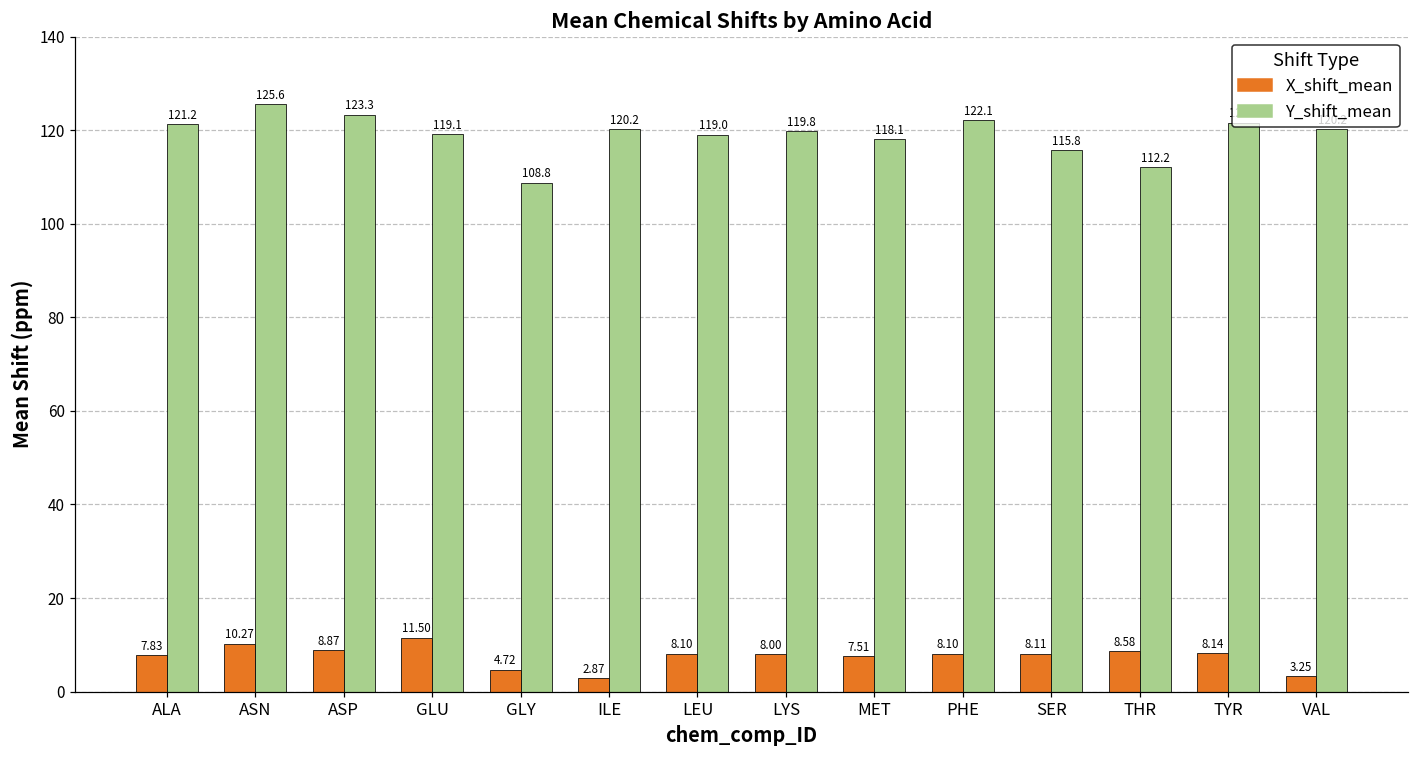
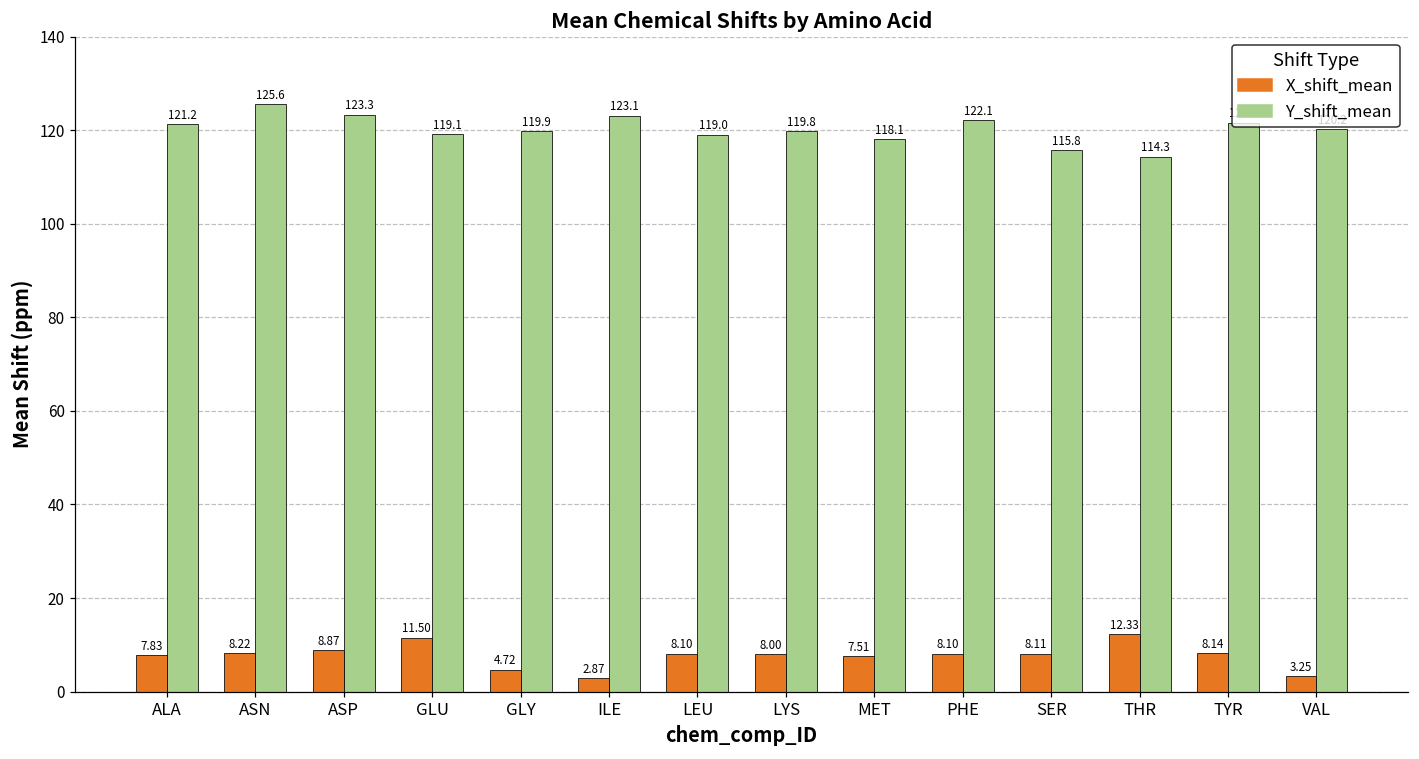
X_shift_mean, ASN: 10.27 -> 8.22
Y_shift_mean, GLY: 108.8 -> 119.9
Y_shift_mean, ILE: 120.2 -> 123.1
X_shift_mean, THR: 8.58 -> 12.33
Y_shift_mean, THR: 112.2 -> 114.3
